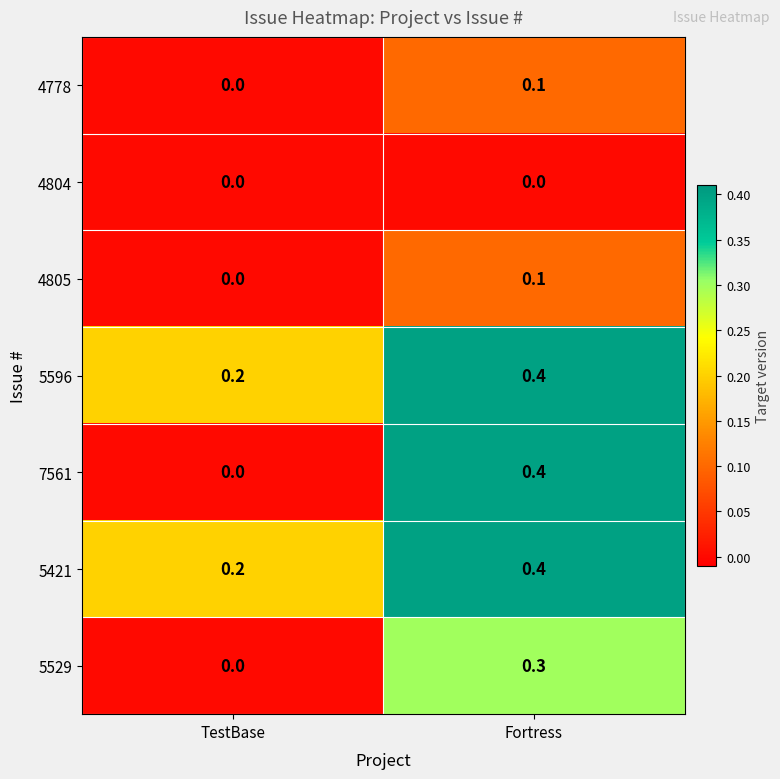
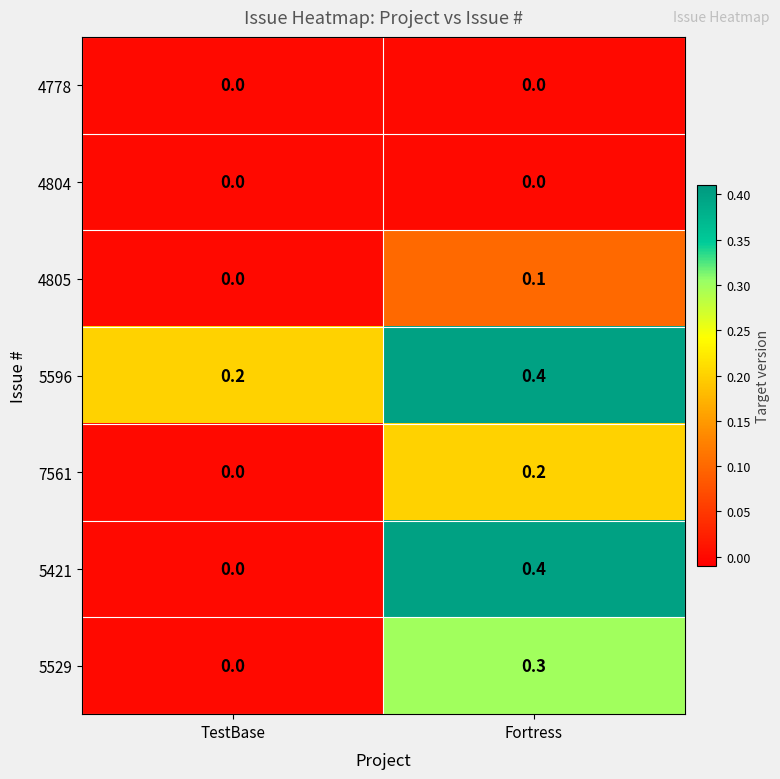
4778, Fortress: 0.1 -> 0.0
7561, Fortress: 0.4 -> 0.2
5421, TestBase: 0.2 -> 0.0
